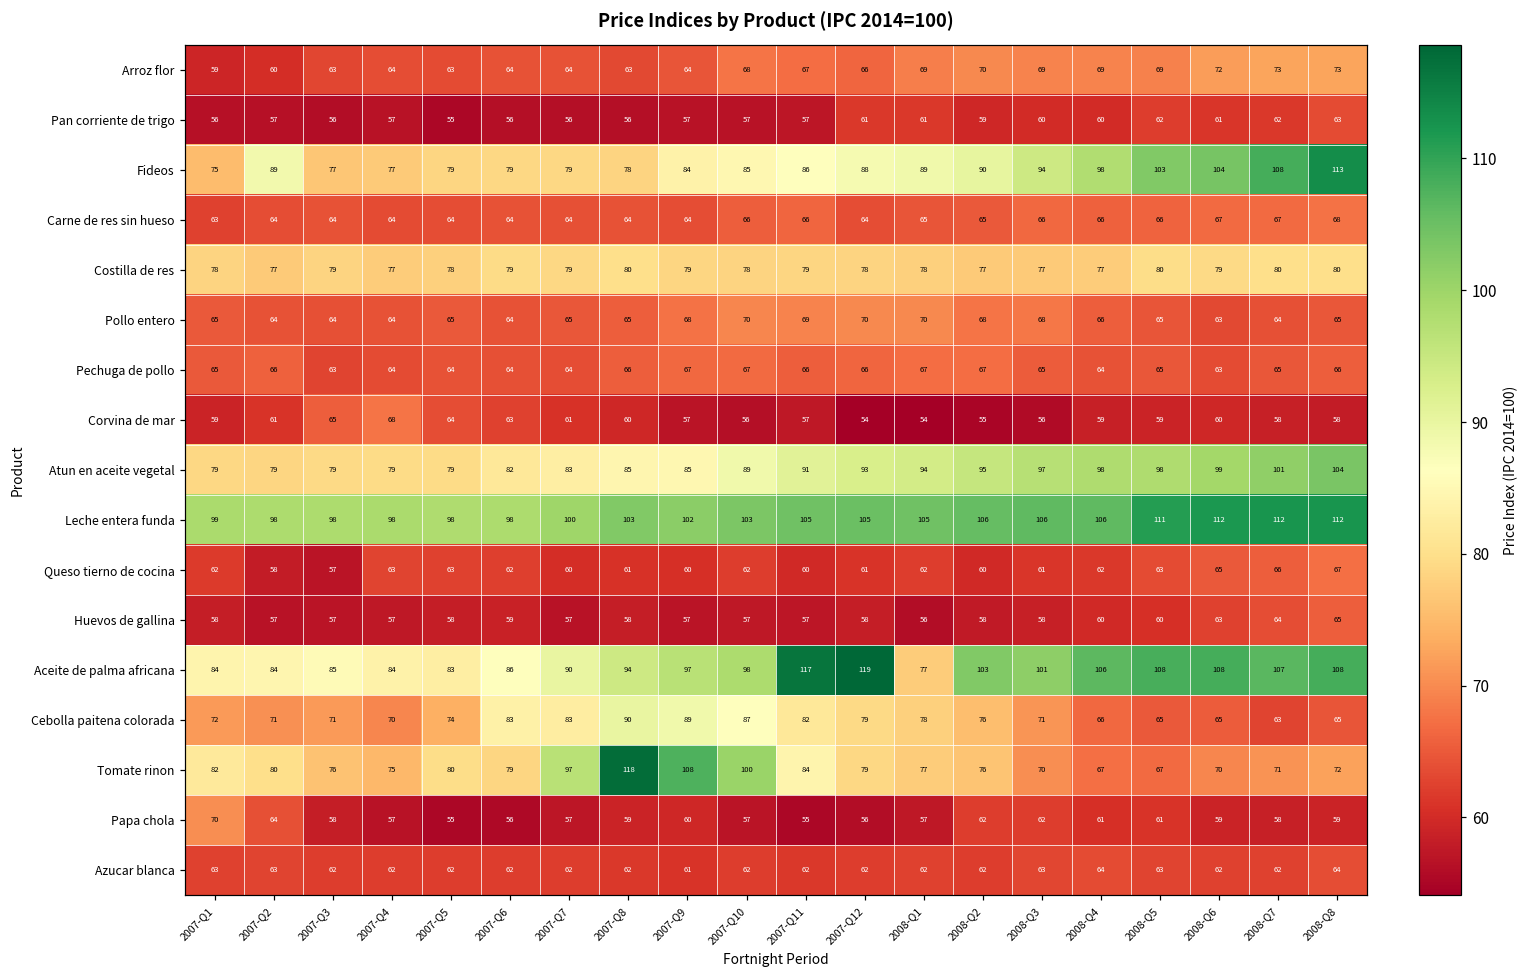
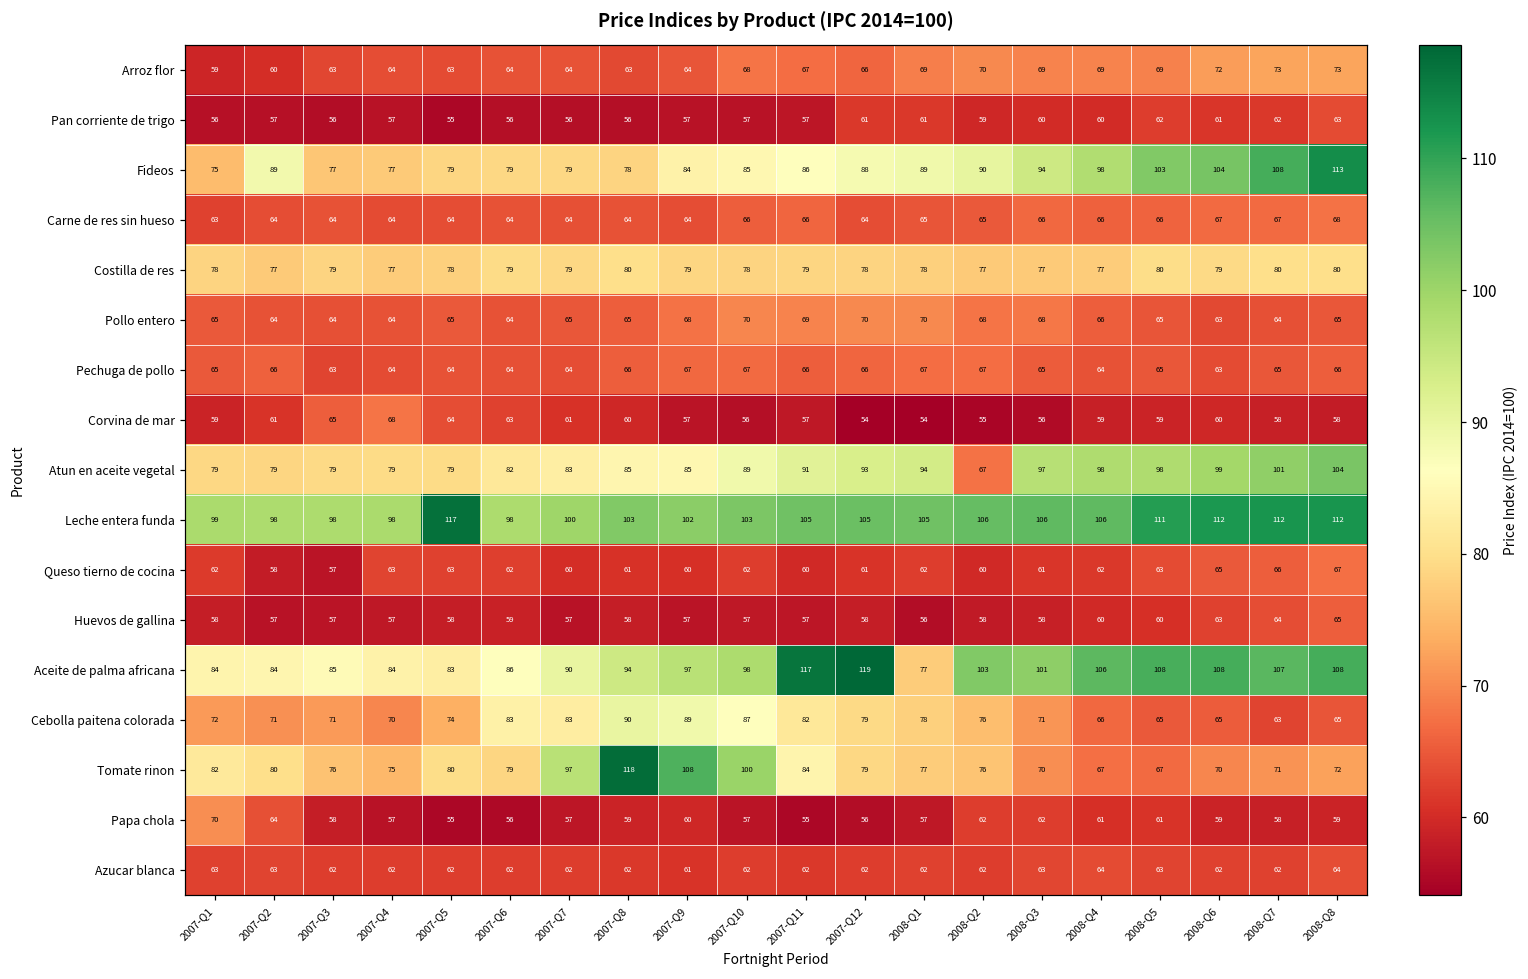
Atun en aceite vegetal, 2008-Q2: 95 -> 67
Leche entera funda, 2007-Q5: 98 -> 117
